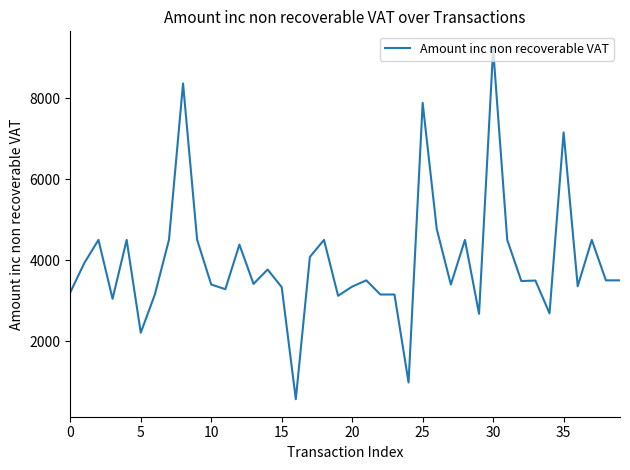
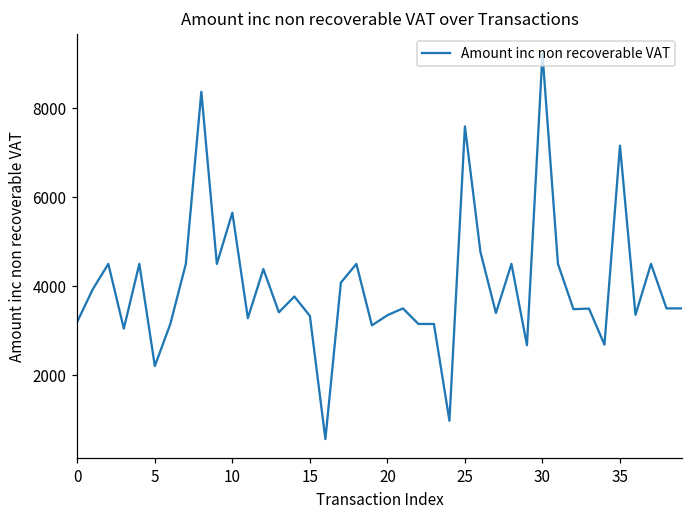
10: 3400 -> 5700
25: 7900 -> 7600
